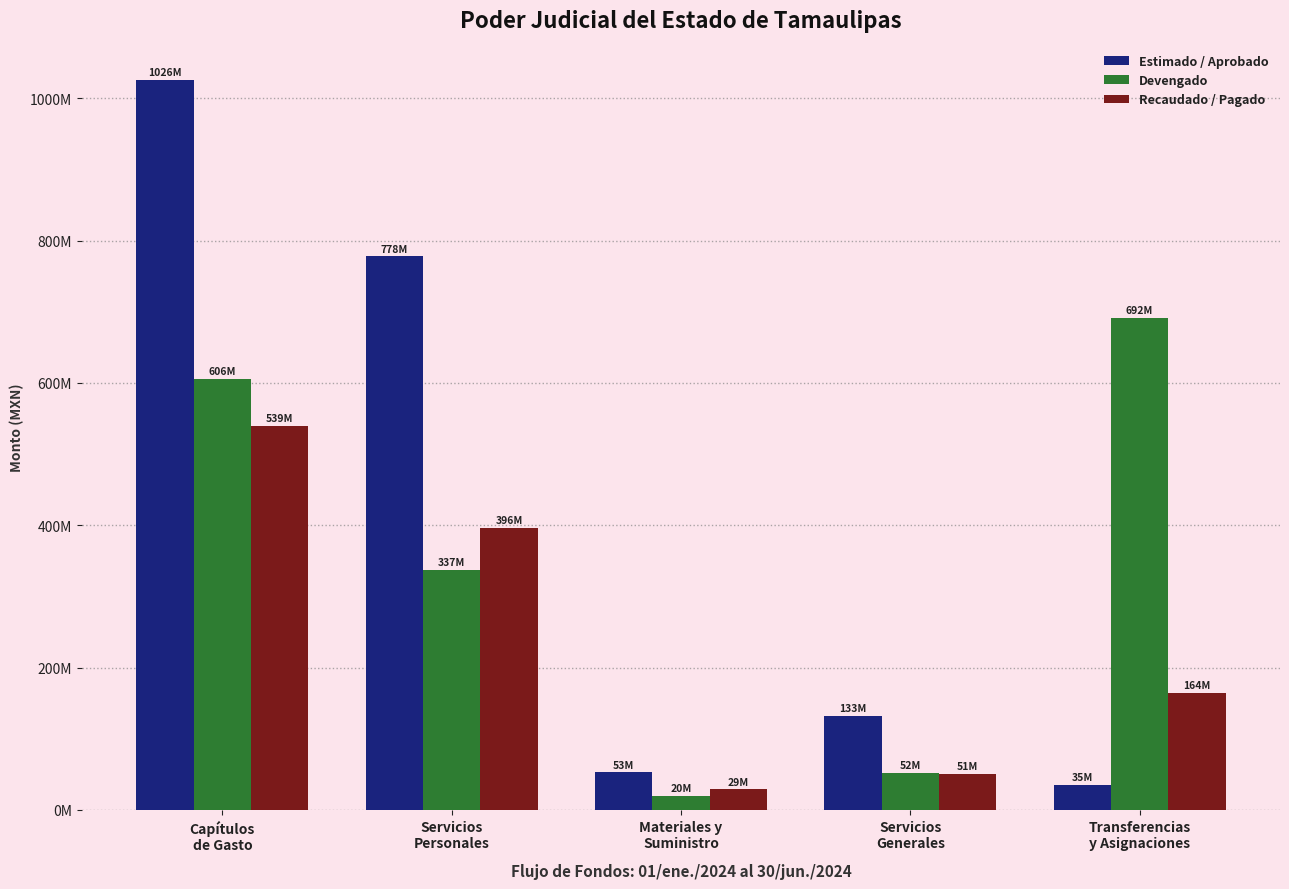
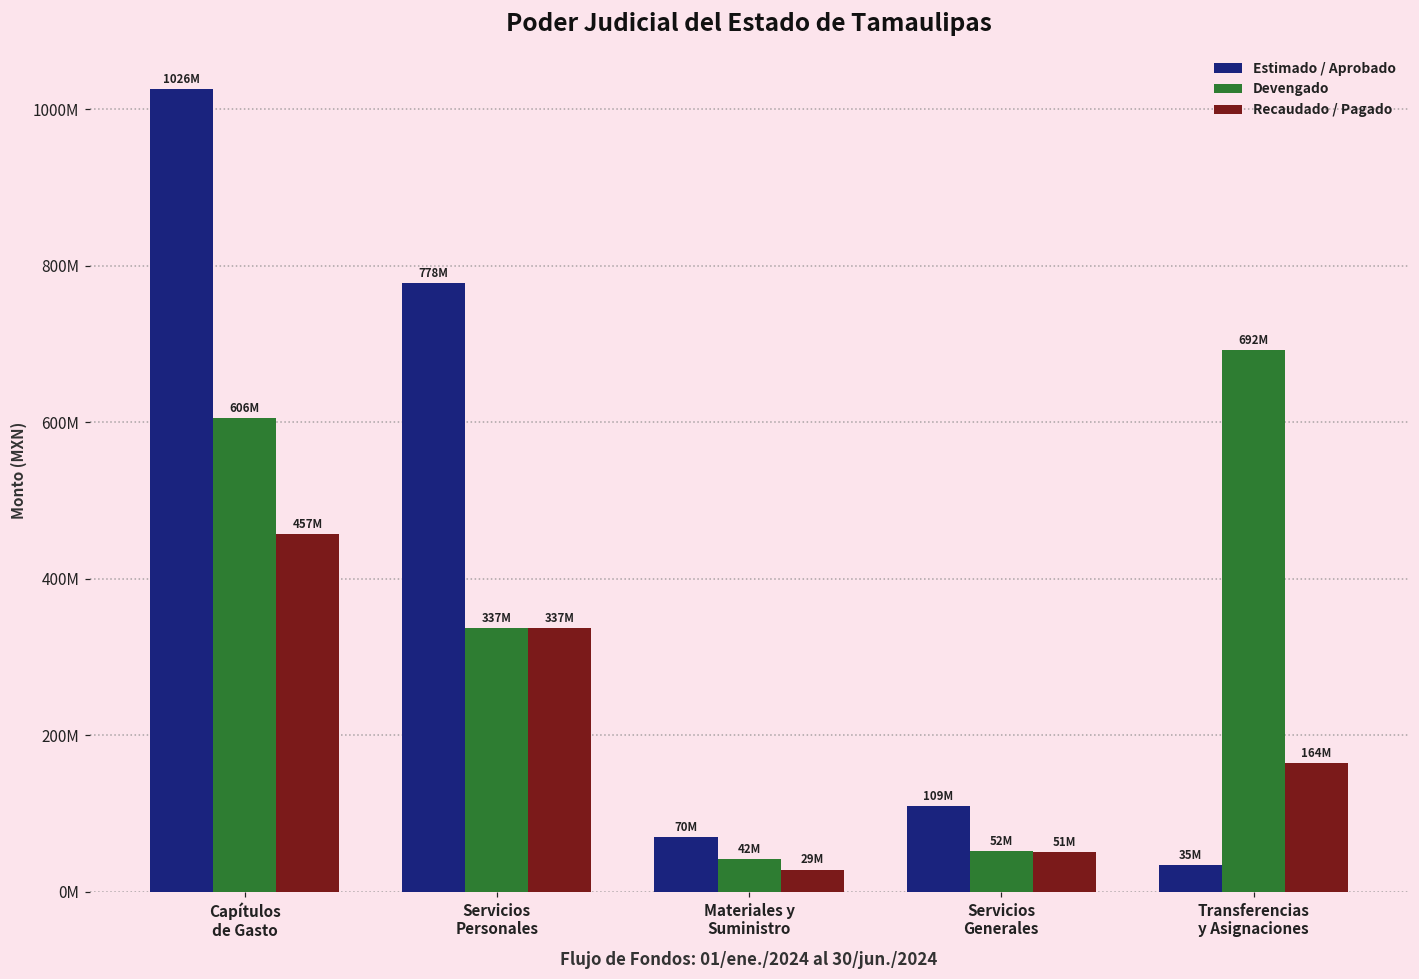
Recaudado / Pagado, Capítulos de Gasto: 539M -> 457M
Recaudado / Pagado, Servicios Personales: 396M -> 337M
Estimado / Aprobado, Materiales y Suministro: 53M -> 70M
Devengado, Materiales y Suministro: 20M -> 42M
Estimado / Aprobado, Servicios Generales: 133M -> 109M
